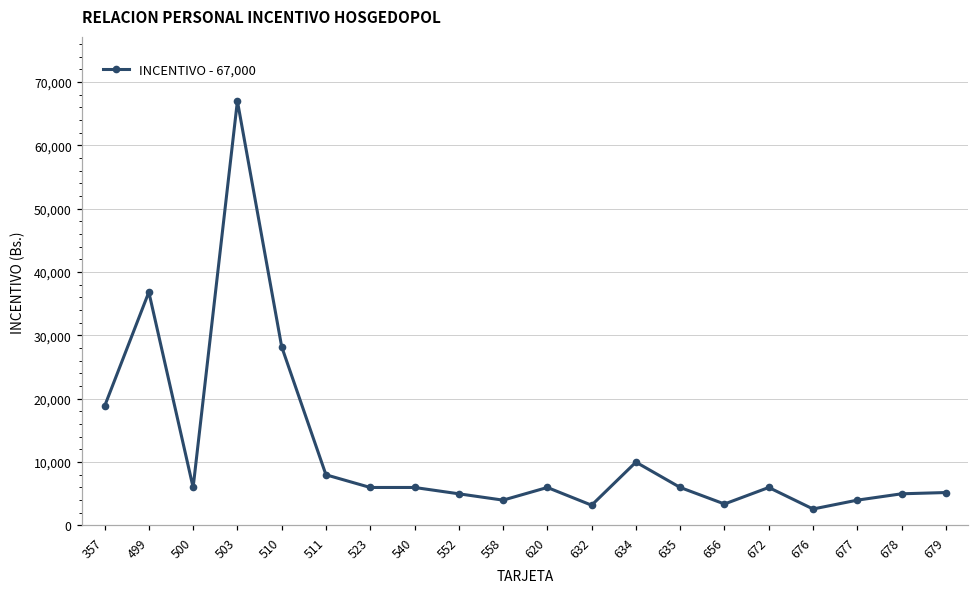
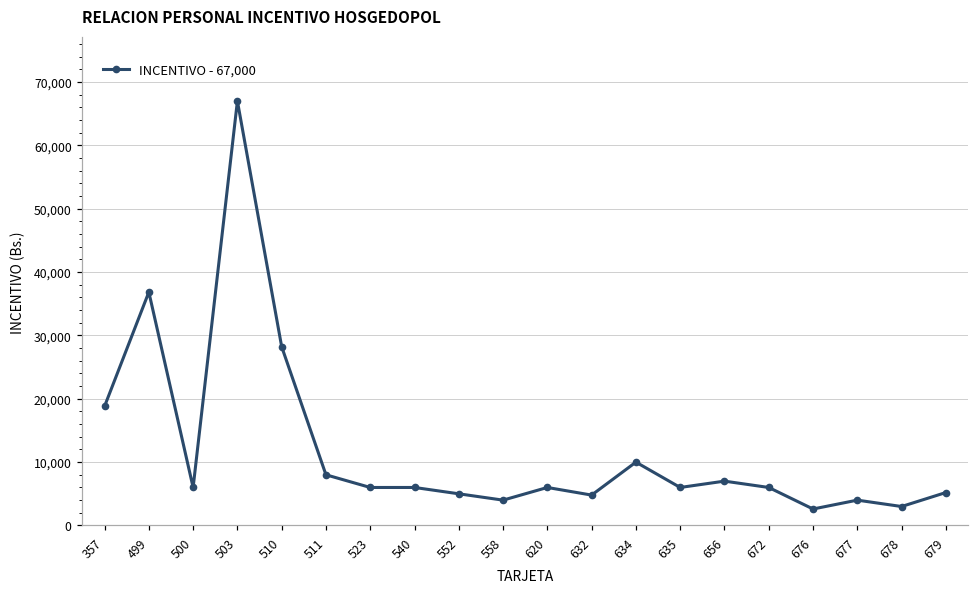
632: 3,000 -> 5,000
656: 3,000 -> 7,000
678: 5,000 -> 3,000
